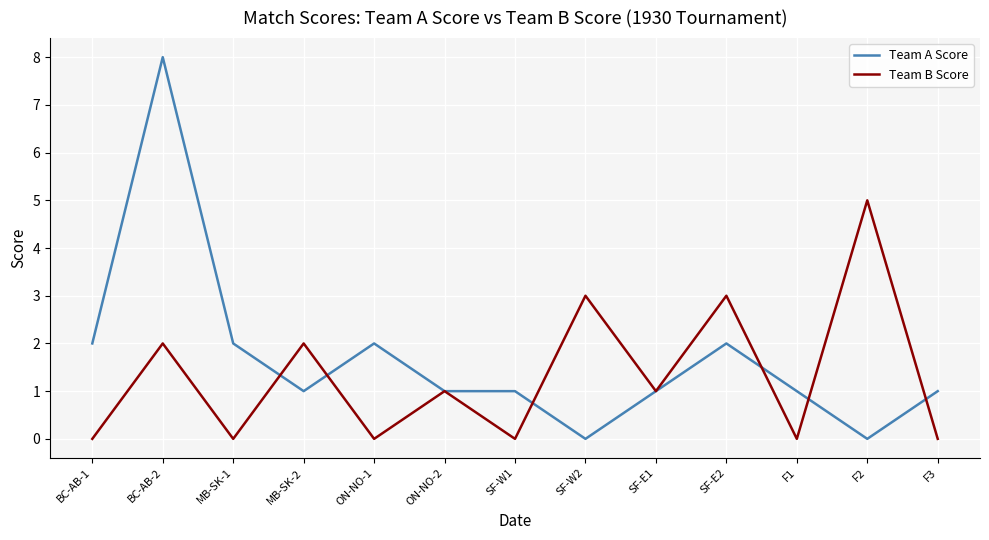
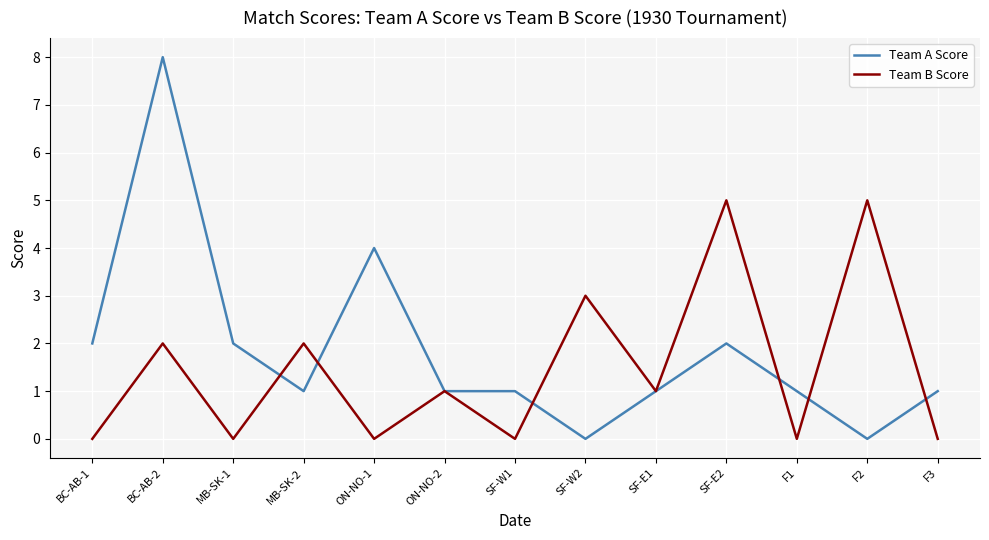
Team A Score, ON-NO-1: 2 -> 4
Team B Score, SF-E2: 3 -> 5
